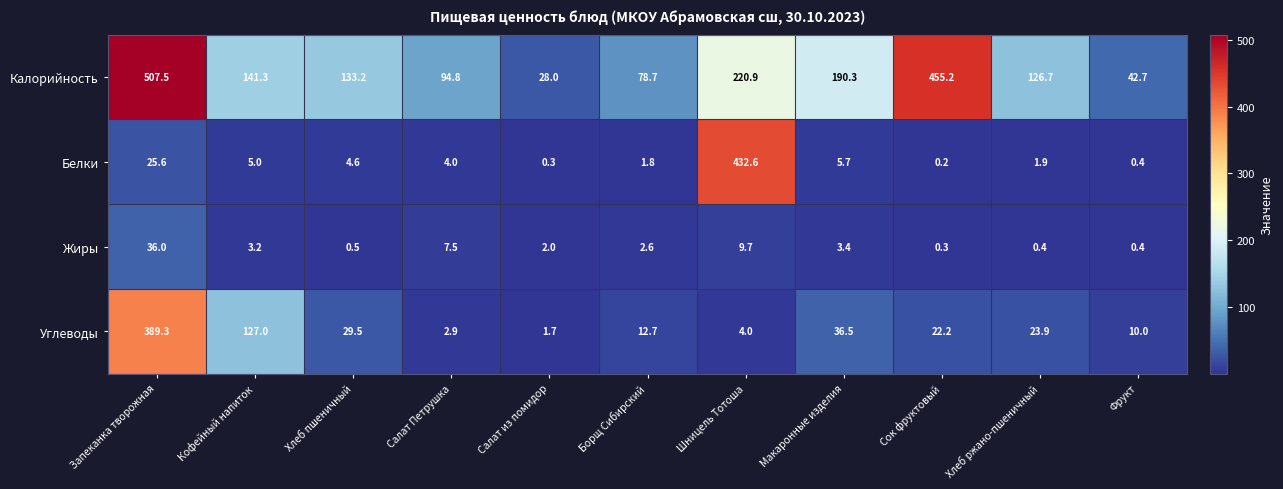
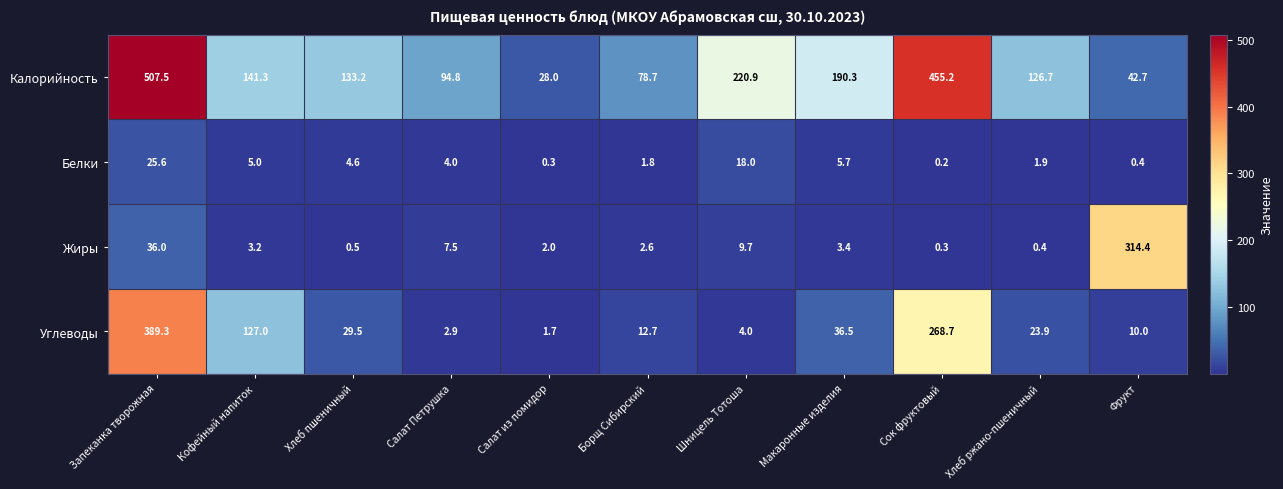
Белки, Шницель Тотоша: 432.6 -> 18.0
Жиры, Фрукт: 0.4 -> 314.4
Углеводы, Сок фруктовый: 22.2 -> 268.7
